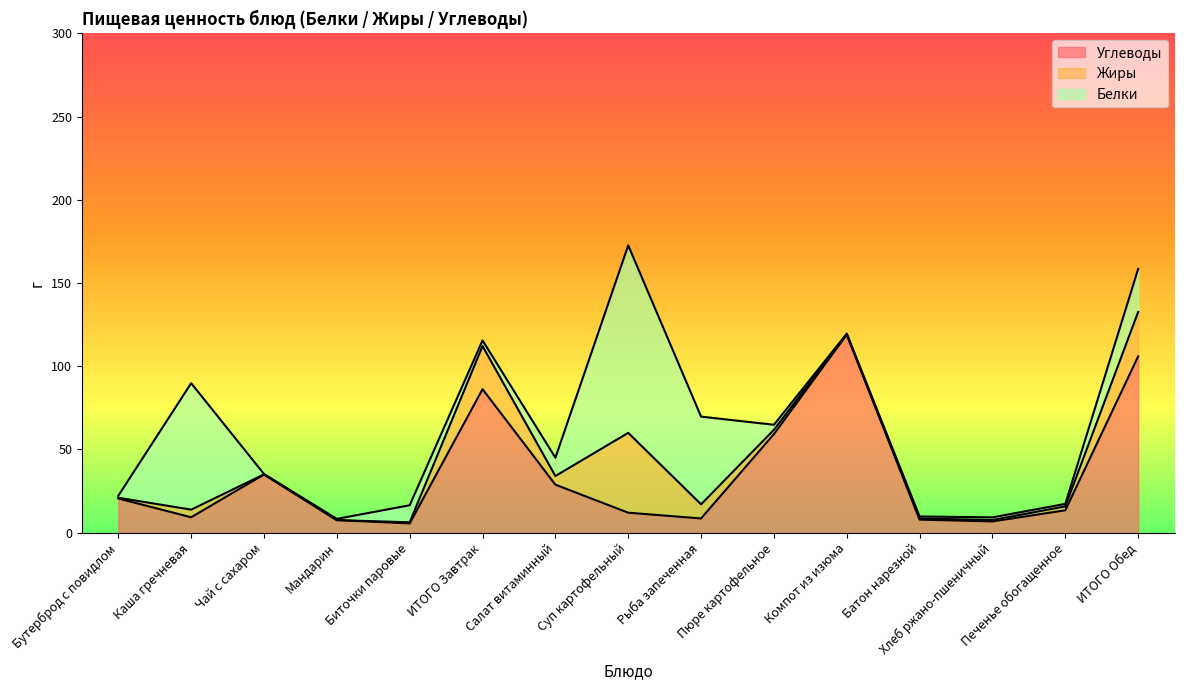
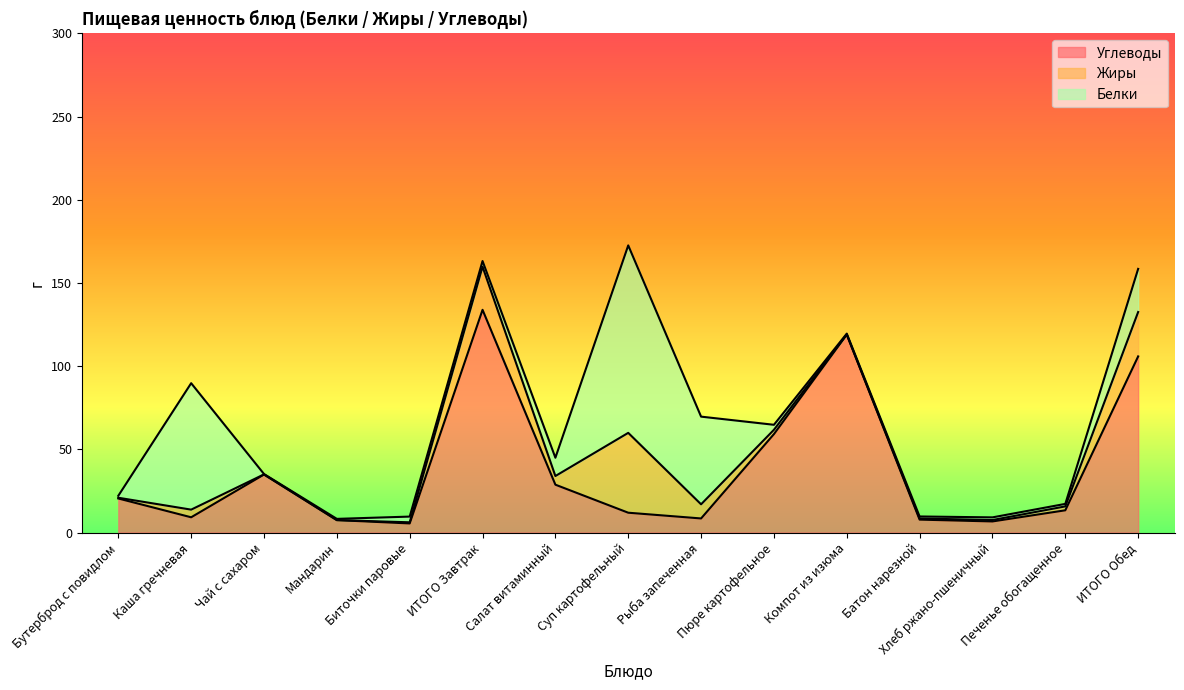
Белки, Биточки паровые: 10 -> 3
Углеводы, ИТОГО Завтрак: 86 -> 134
